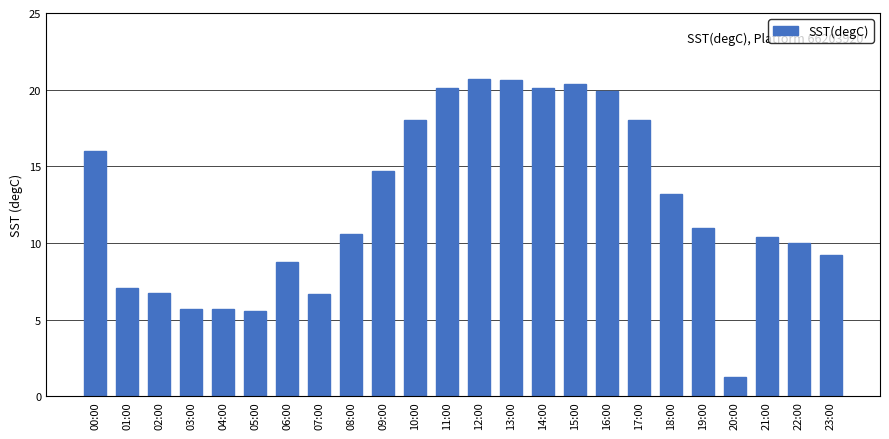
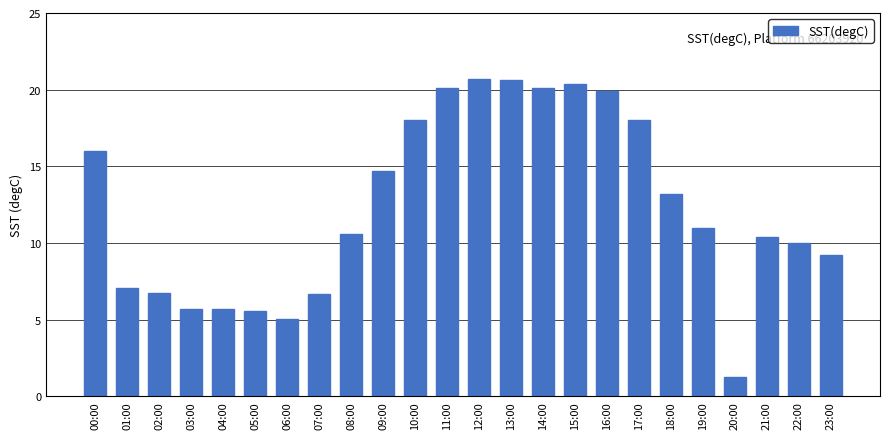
06:00: 8.8 -> 5.1
